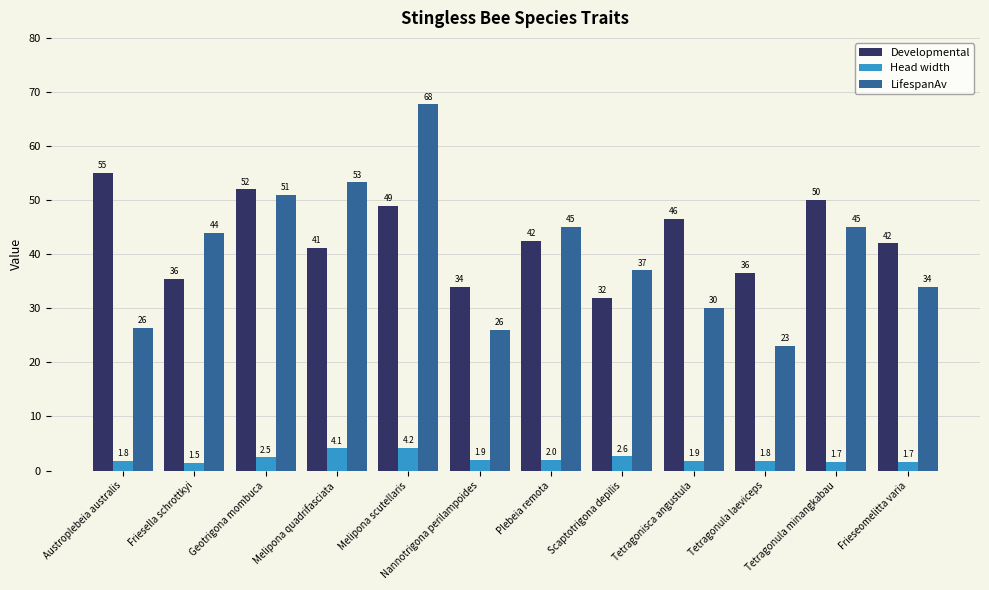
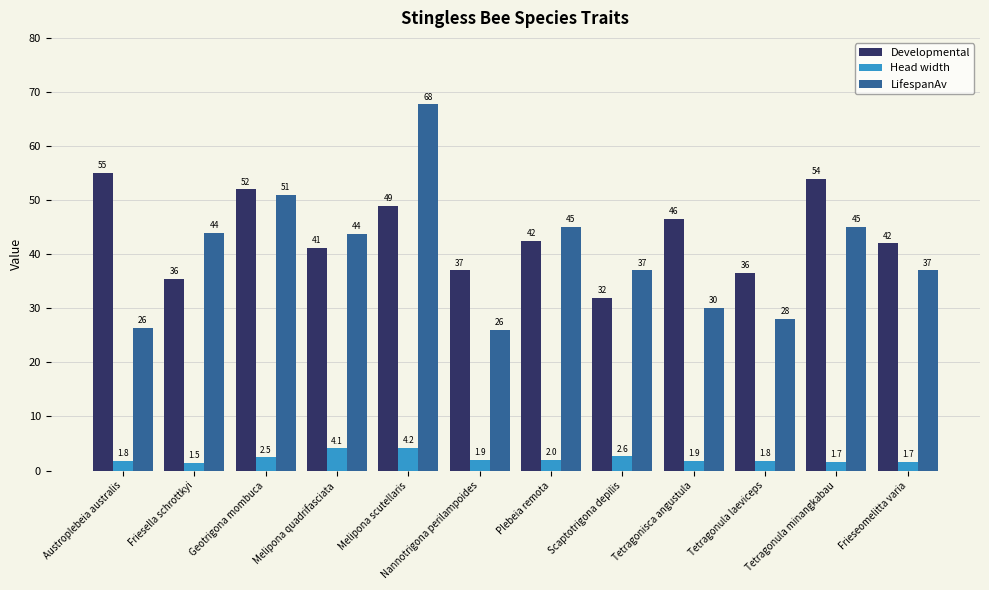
LifespanAv, Melipona quadrifasciata: 53 -> 44
Developmental, Nannotrigona perilampoides: 34 -> 37
LifespanAv, Tetragonula laeviceps: 23 -> 28
Developmental, Tetragonula minangkabau: 50 -> 54
LifespanAv, Frieseomelitta varia: 34 -> 37
